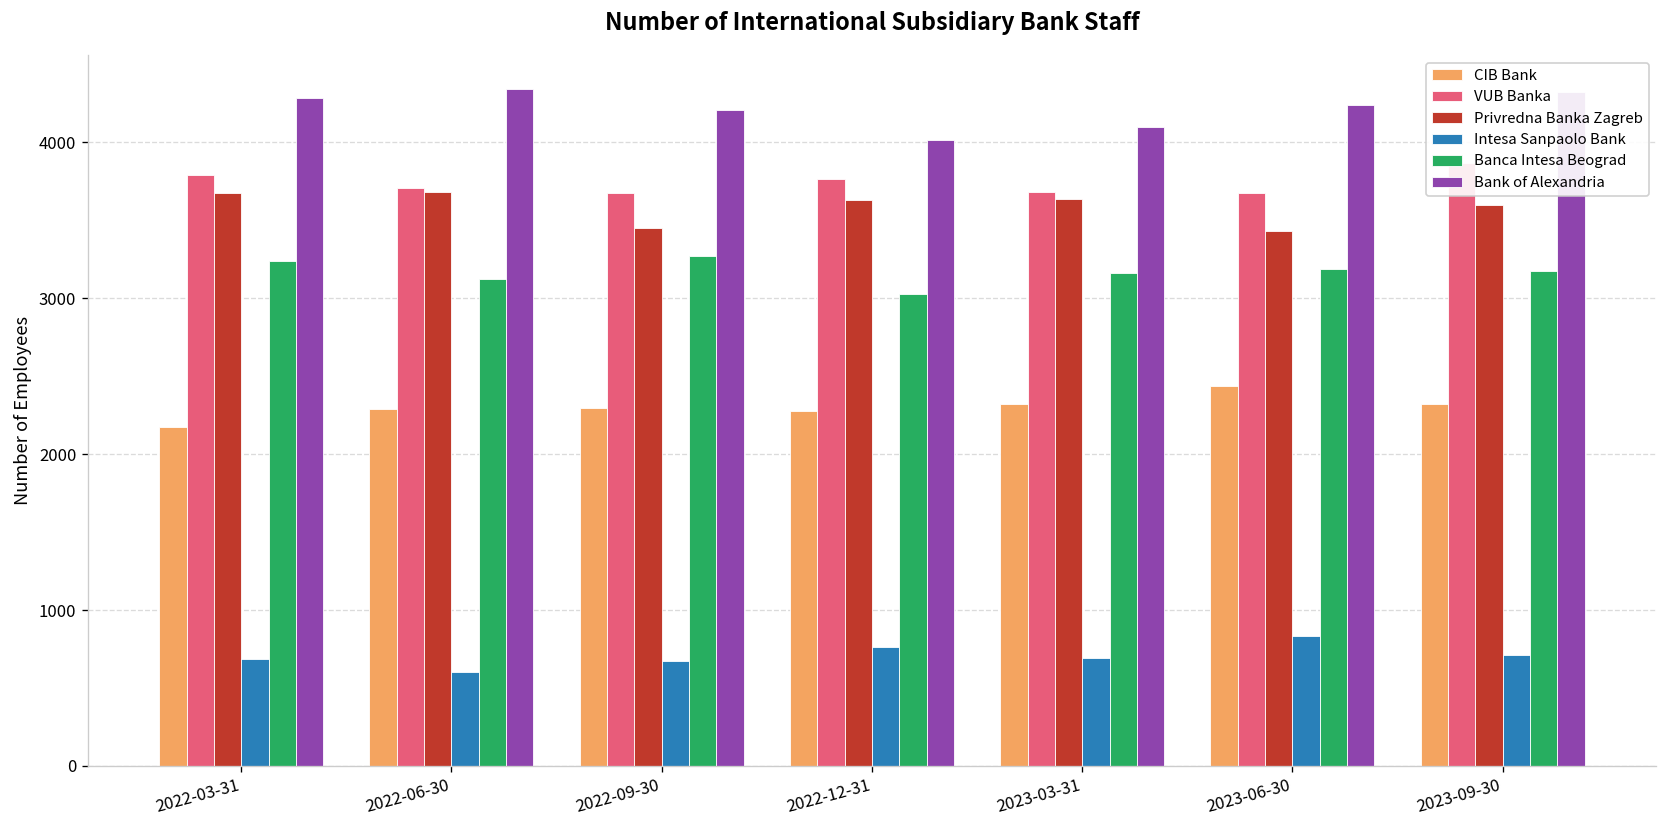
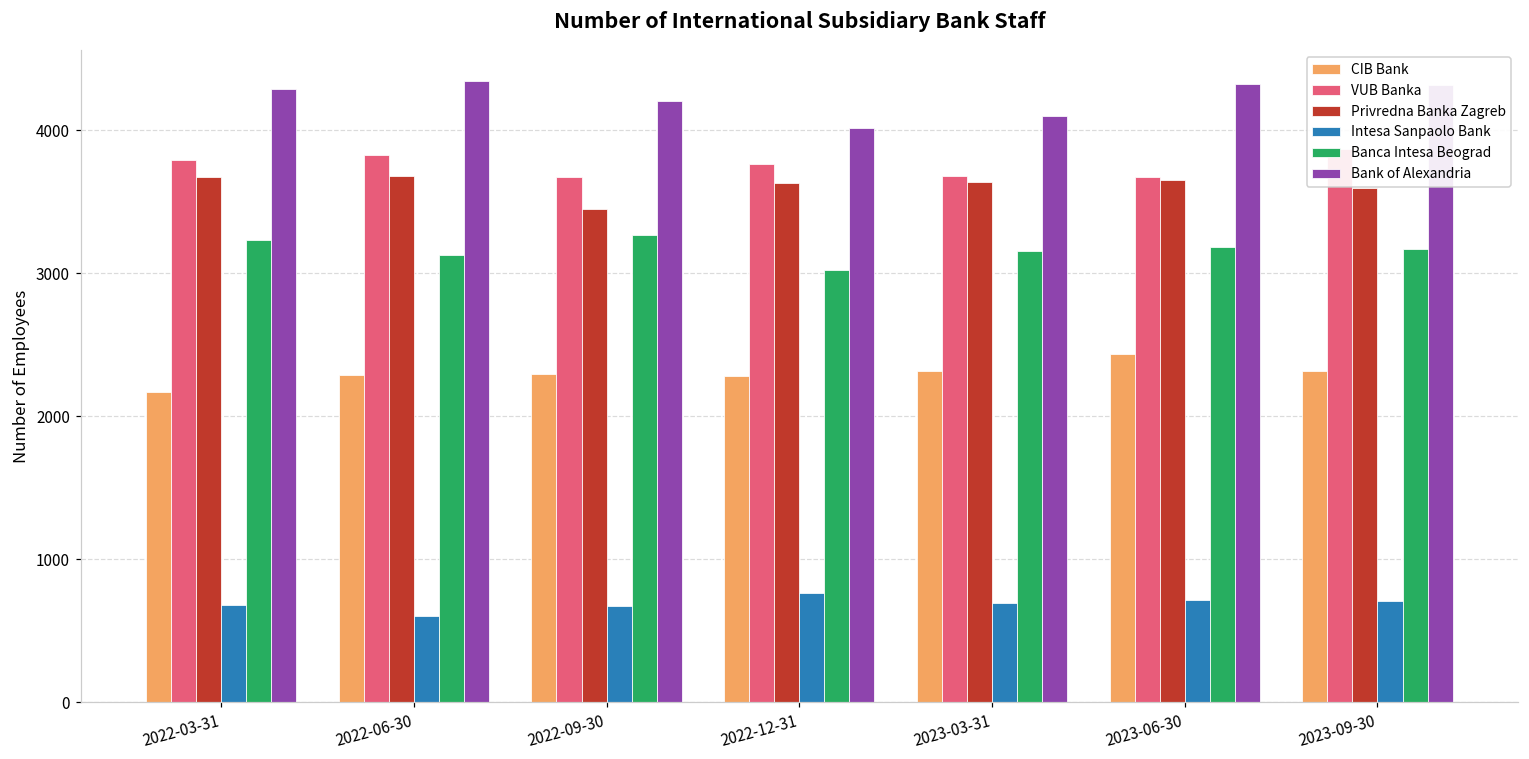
VUB Banka, 2022-06-30: 3710 -> 3830
Privredna Banka Zagreb, 2023-06-30: 3430 -> 3660
Intesa Sanpaolo Bank, 2023-06-30: 840 -> 710
Bank of Alexandria, 2023-06-30: 4240 -> 4330
